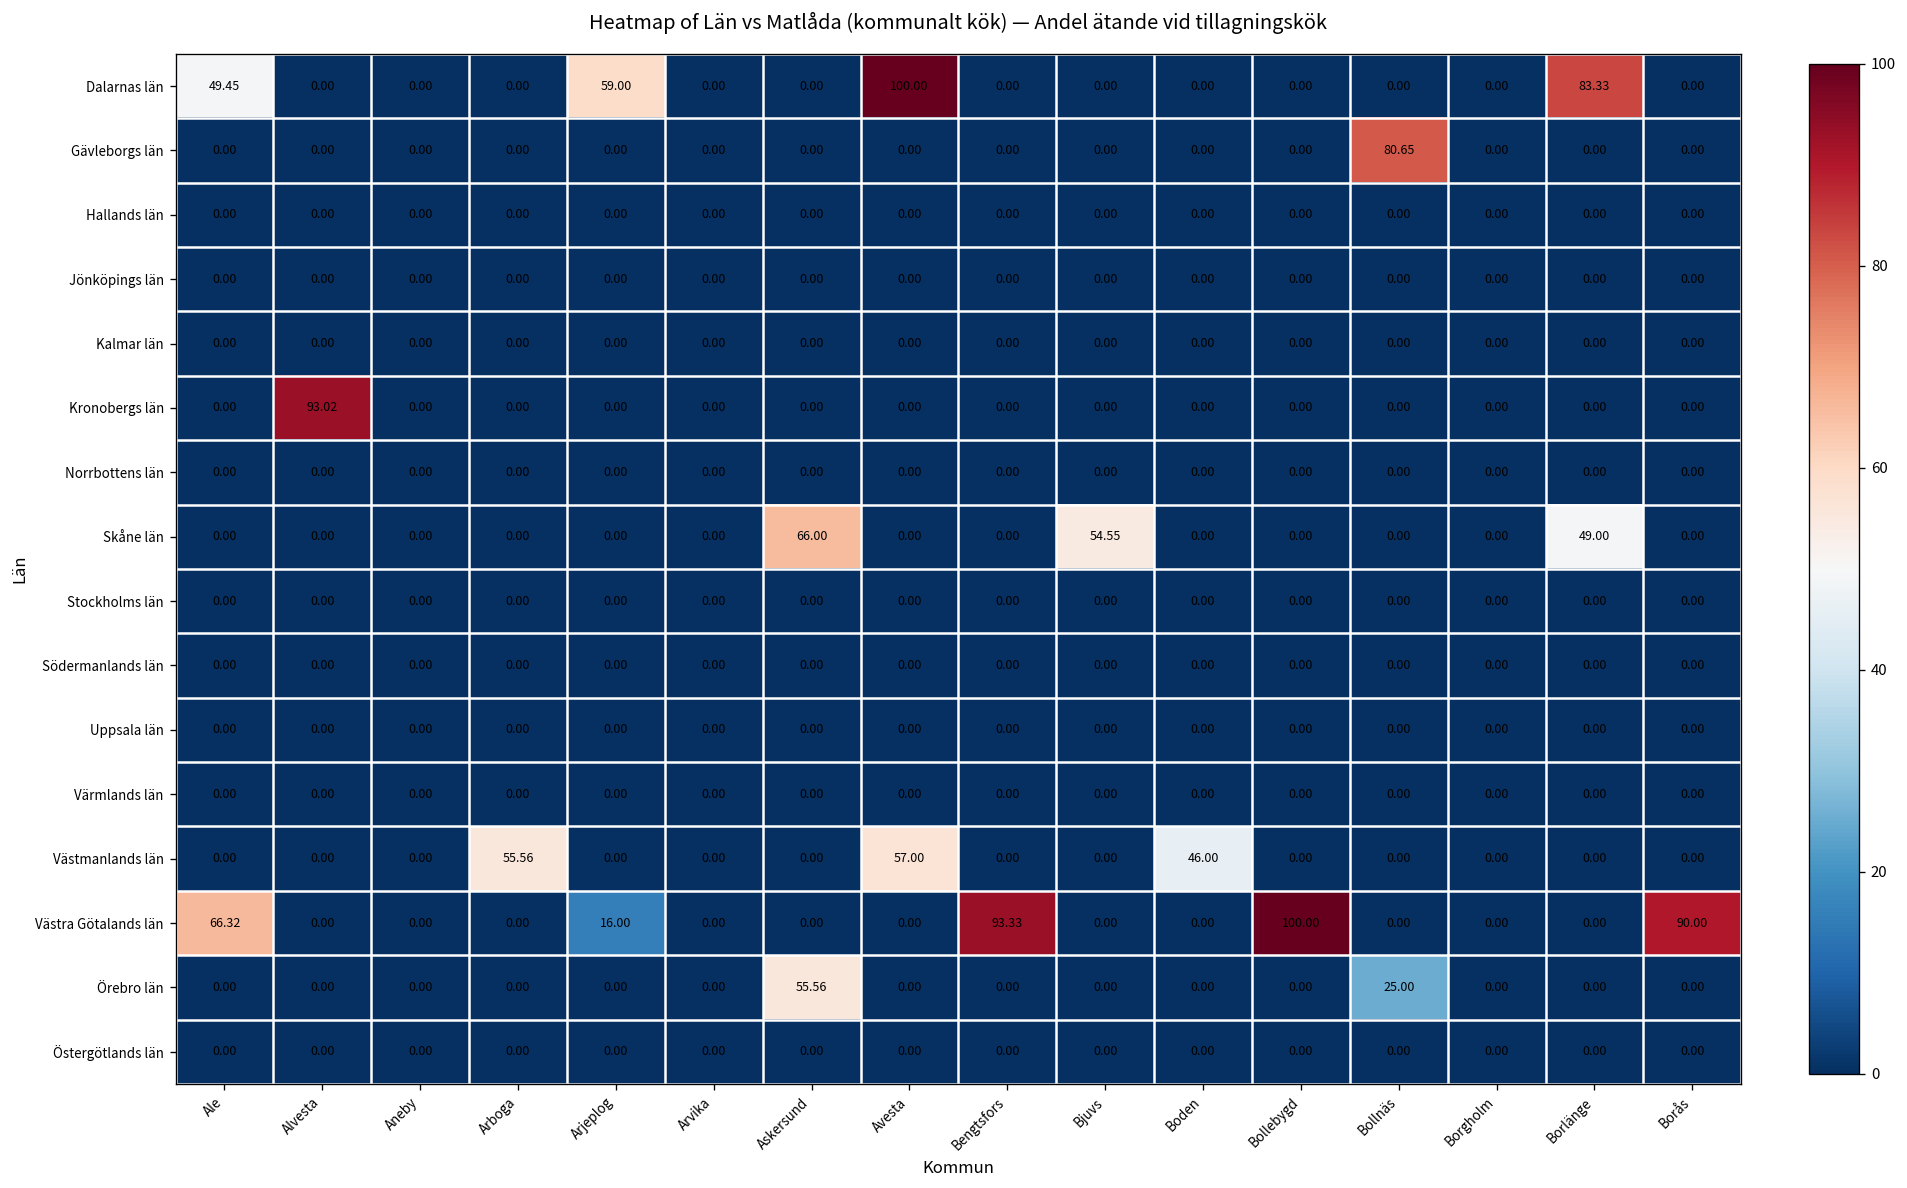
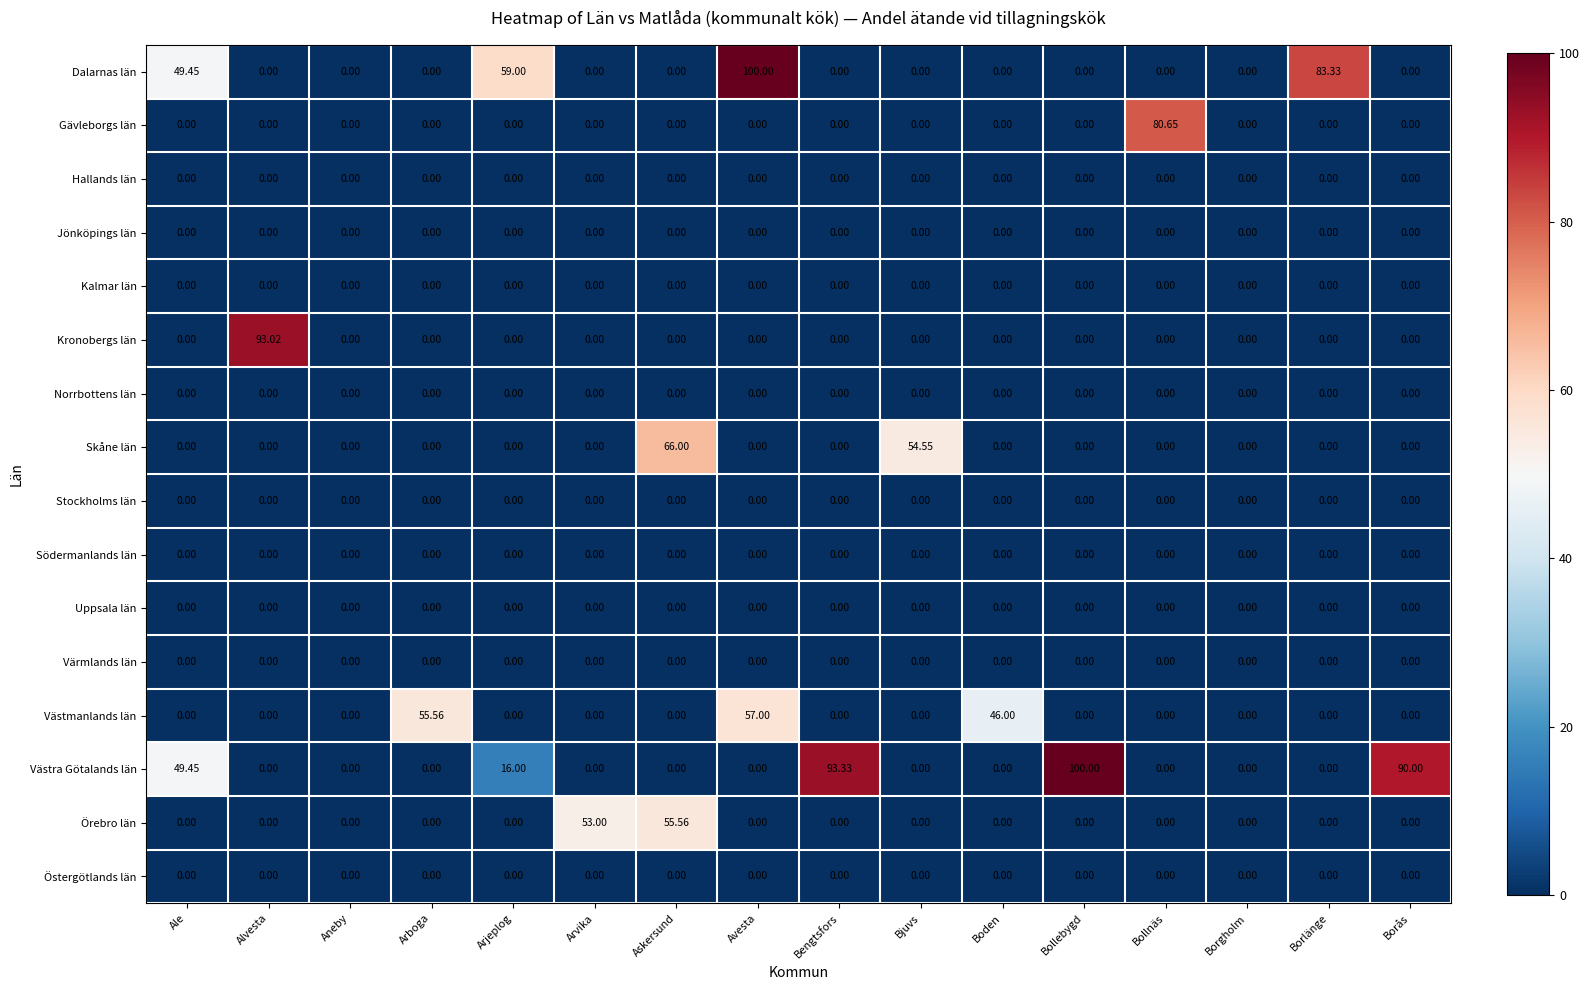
Skåne län, Borlänge: 49.00 -> 0.00
Västra Götalands län, Ale: 66.32 -> 49.45
Örebro län, Arvika: 0.00 -> 53.00
Örebro län, Bollnäs: 25.00 -> 0.00
